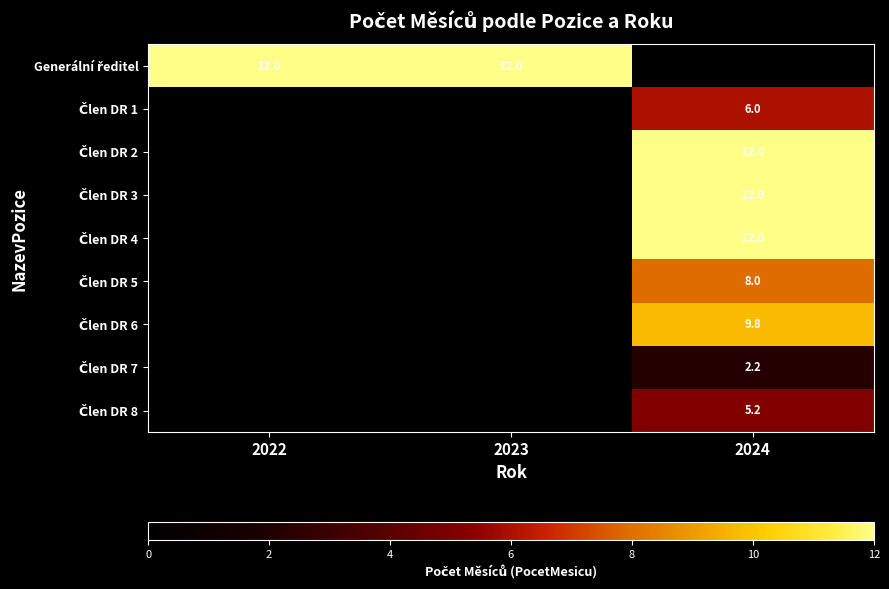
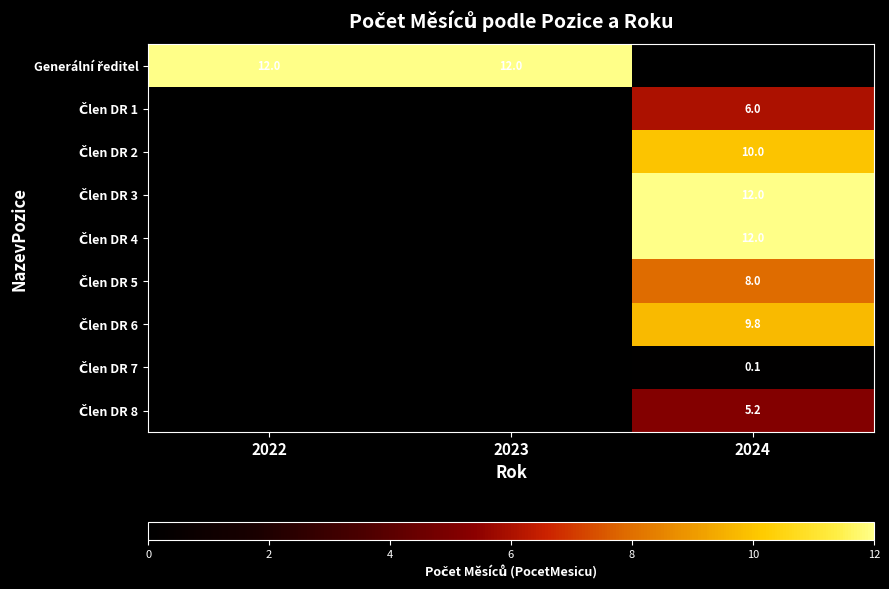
Člen DR 2, 2024: 12.0 -> 10.0
Člen DR 7, 2024: 2.2 -> 0.1
